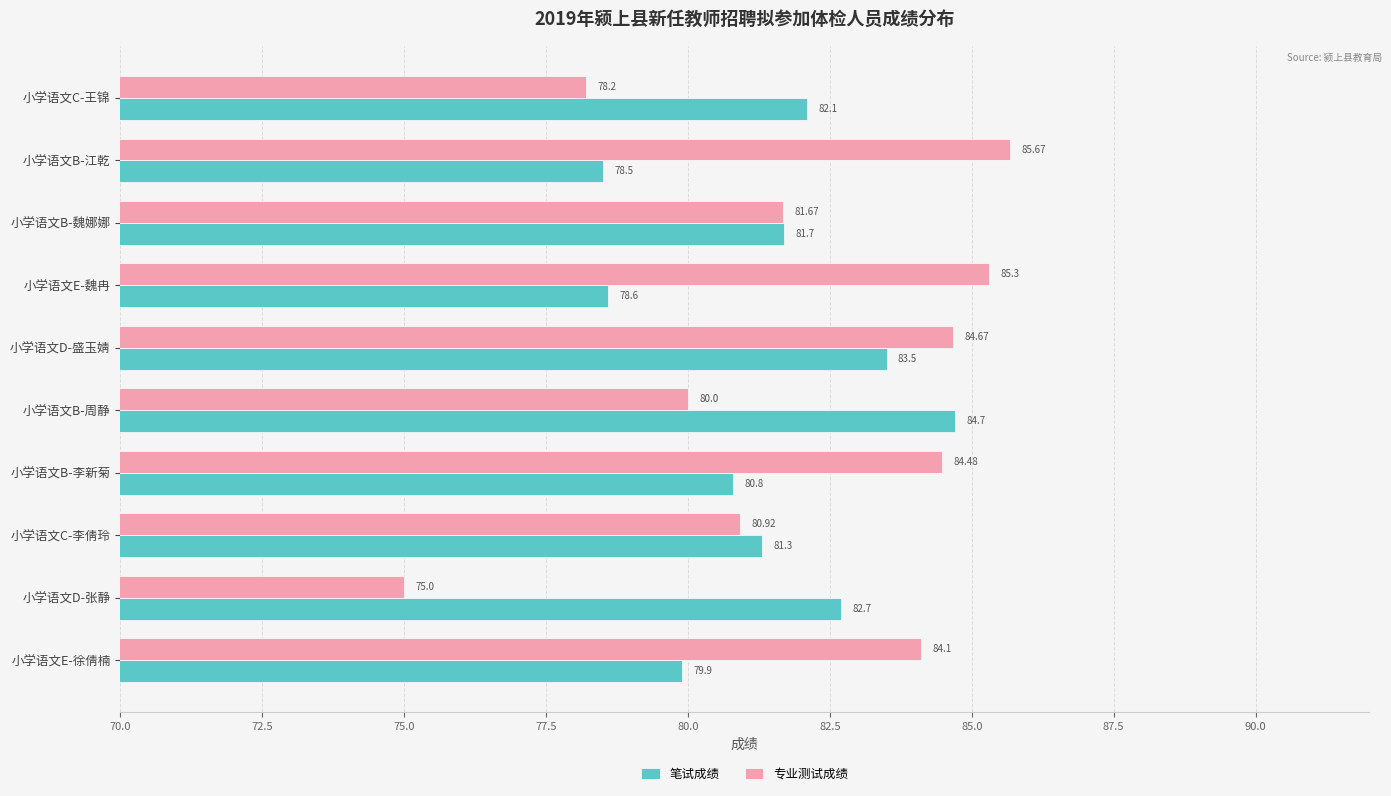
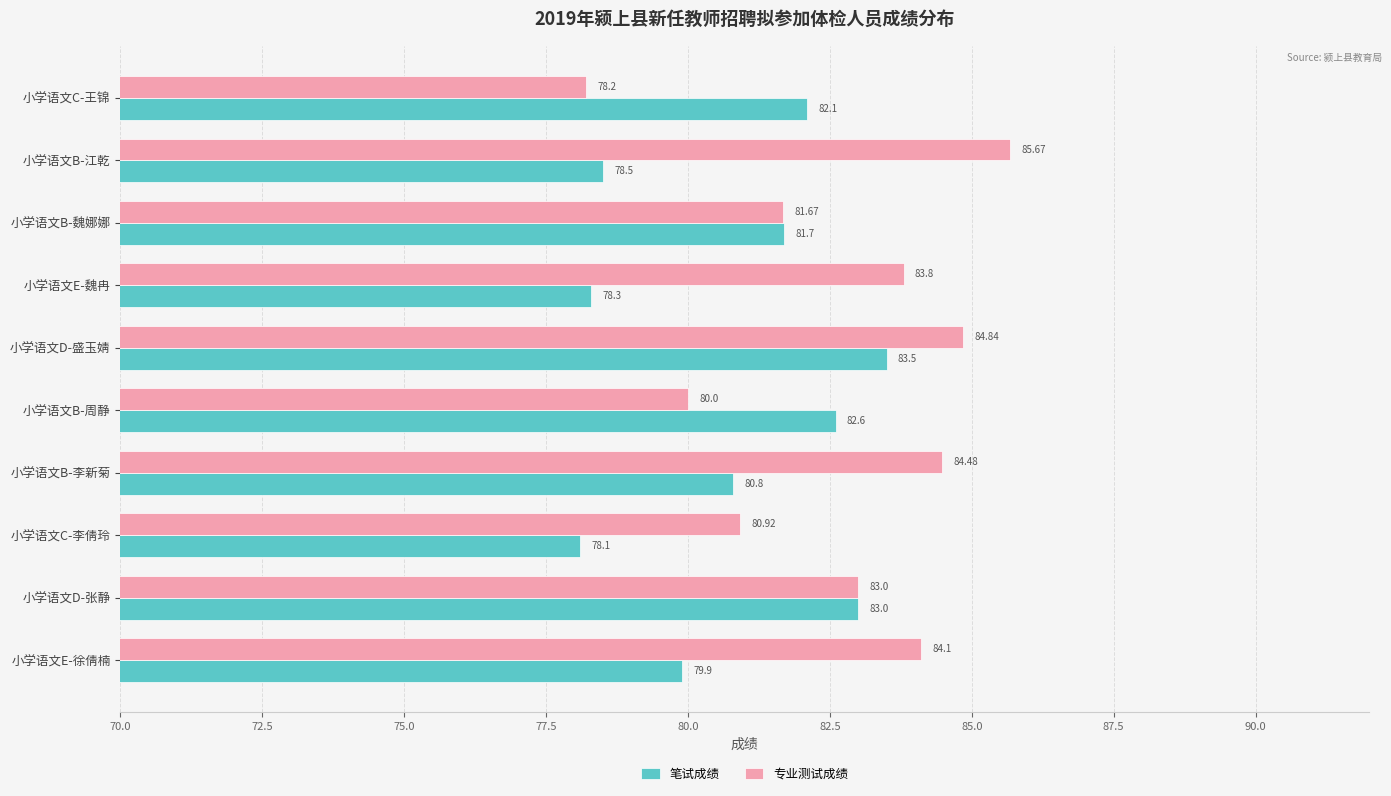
专业测试成绩, 小学语文E-魏冉: 85.3 -> 83.8
笔试成绩, 小学语文E-魏冉: 78.6 -> 78.3
专业测试成绩, 小学语文D-盛玉婧: 84.67 -> 84.84
笔试成绩, 小学语文B-周静: 84.7 -> 82.6
笔试成绩, 小学语文C-李倩玲: 81.3 -> 78.1
专业测试成绩, 小学语文D-张静: 75.0 -> 83.0
笔试成绩, 小学语文D-张静: 82.7 -> 83.0
